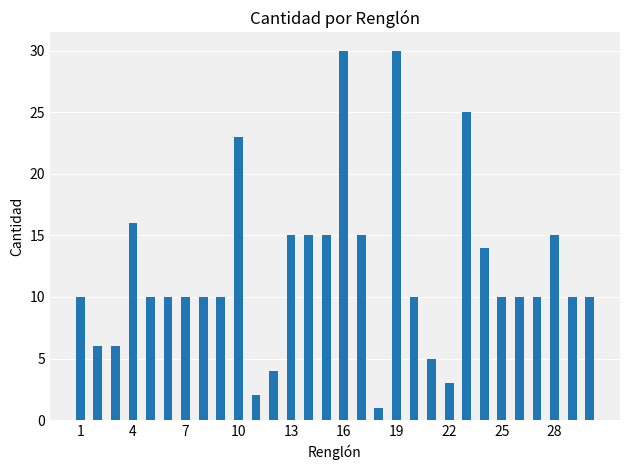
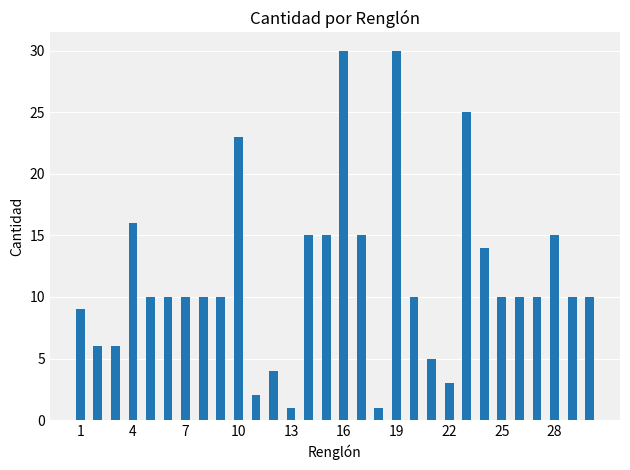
1: 10 -> 9
13: 15 -> 1
